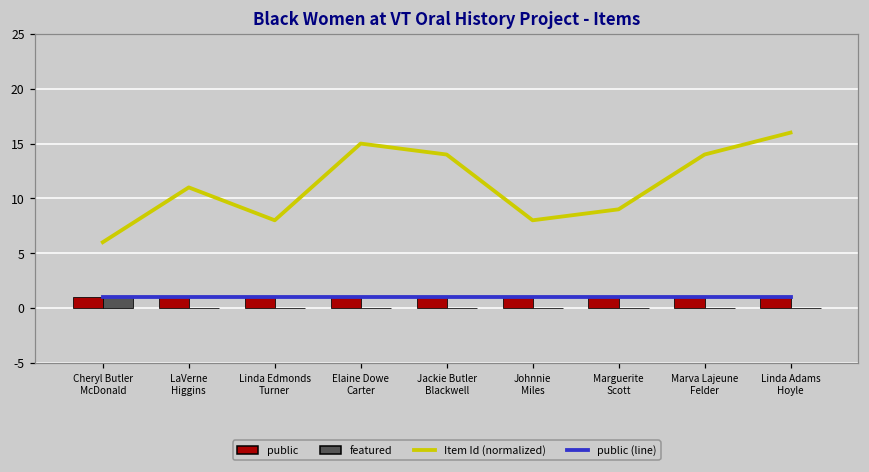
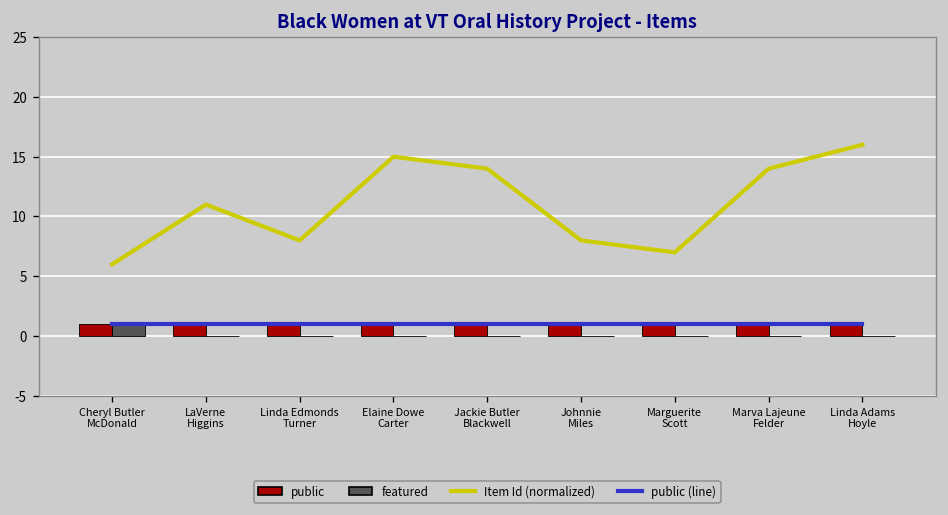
Item Id (normalized), Marguerite Scott: 9 -> 7
